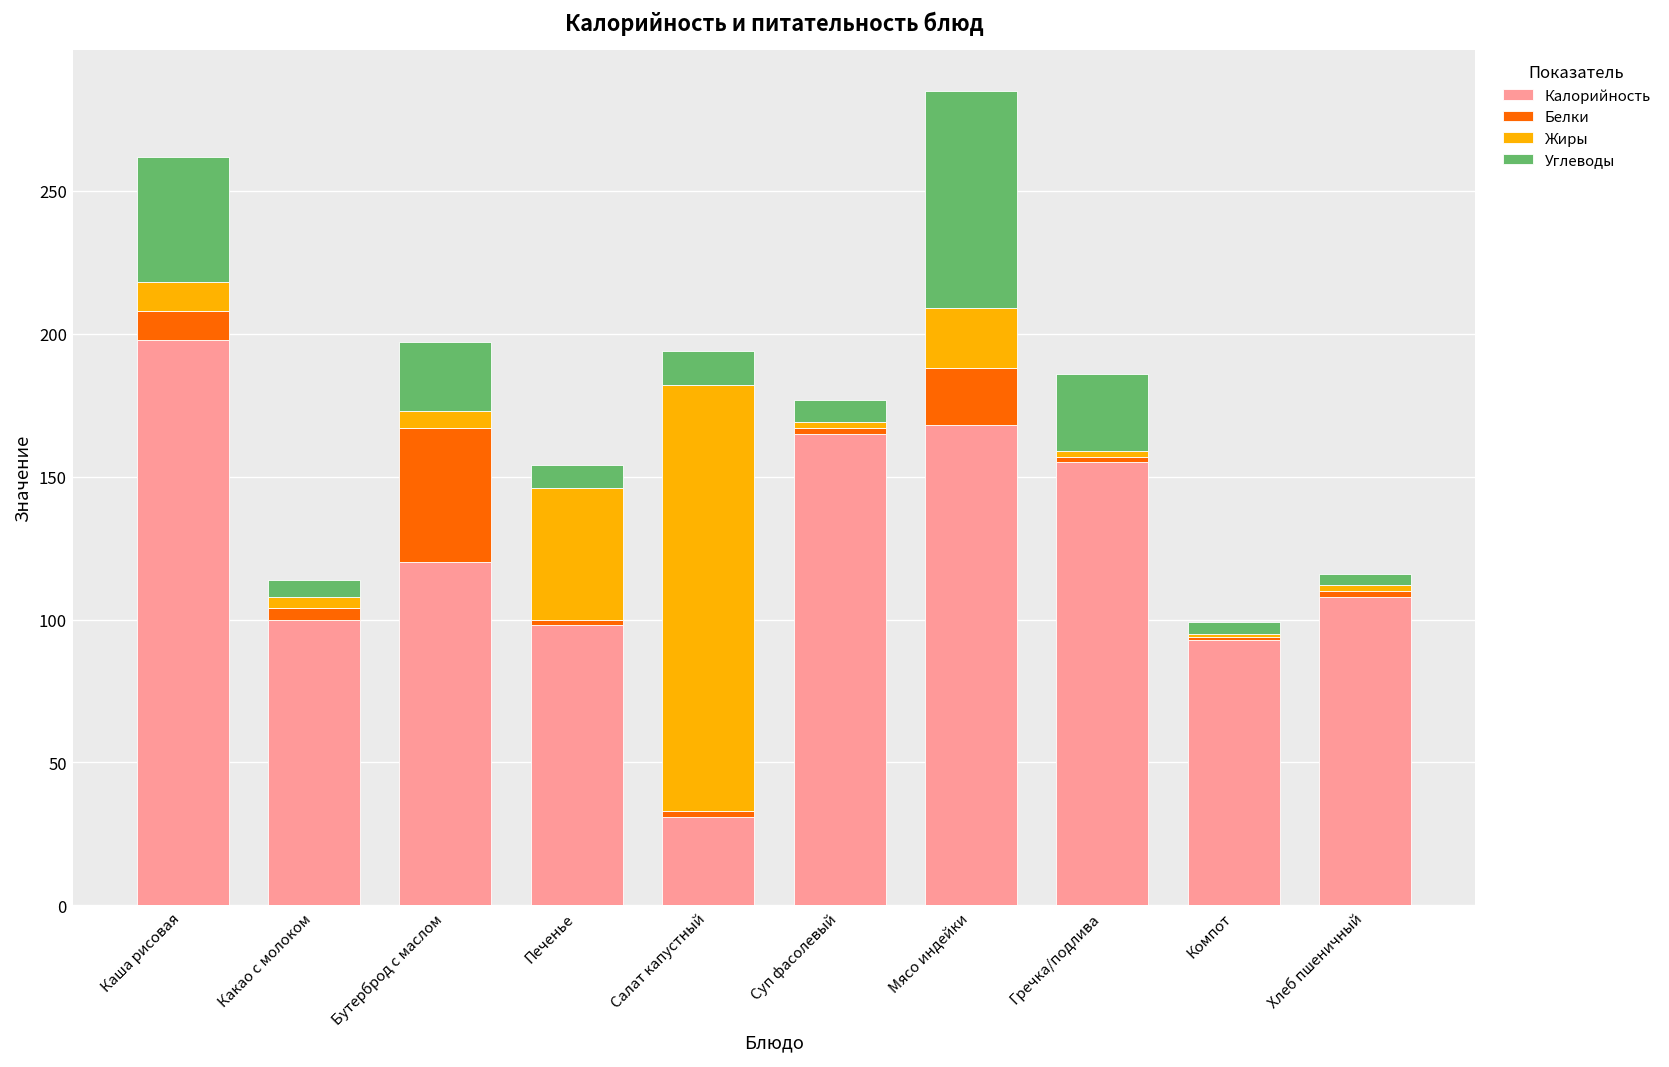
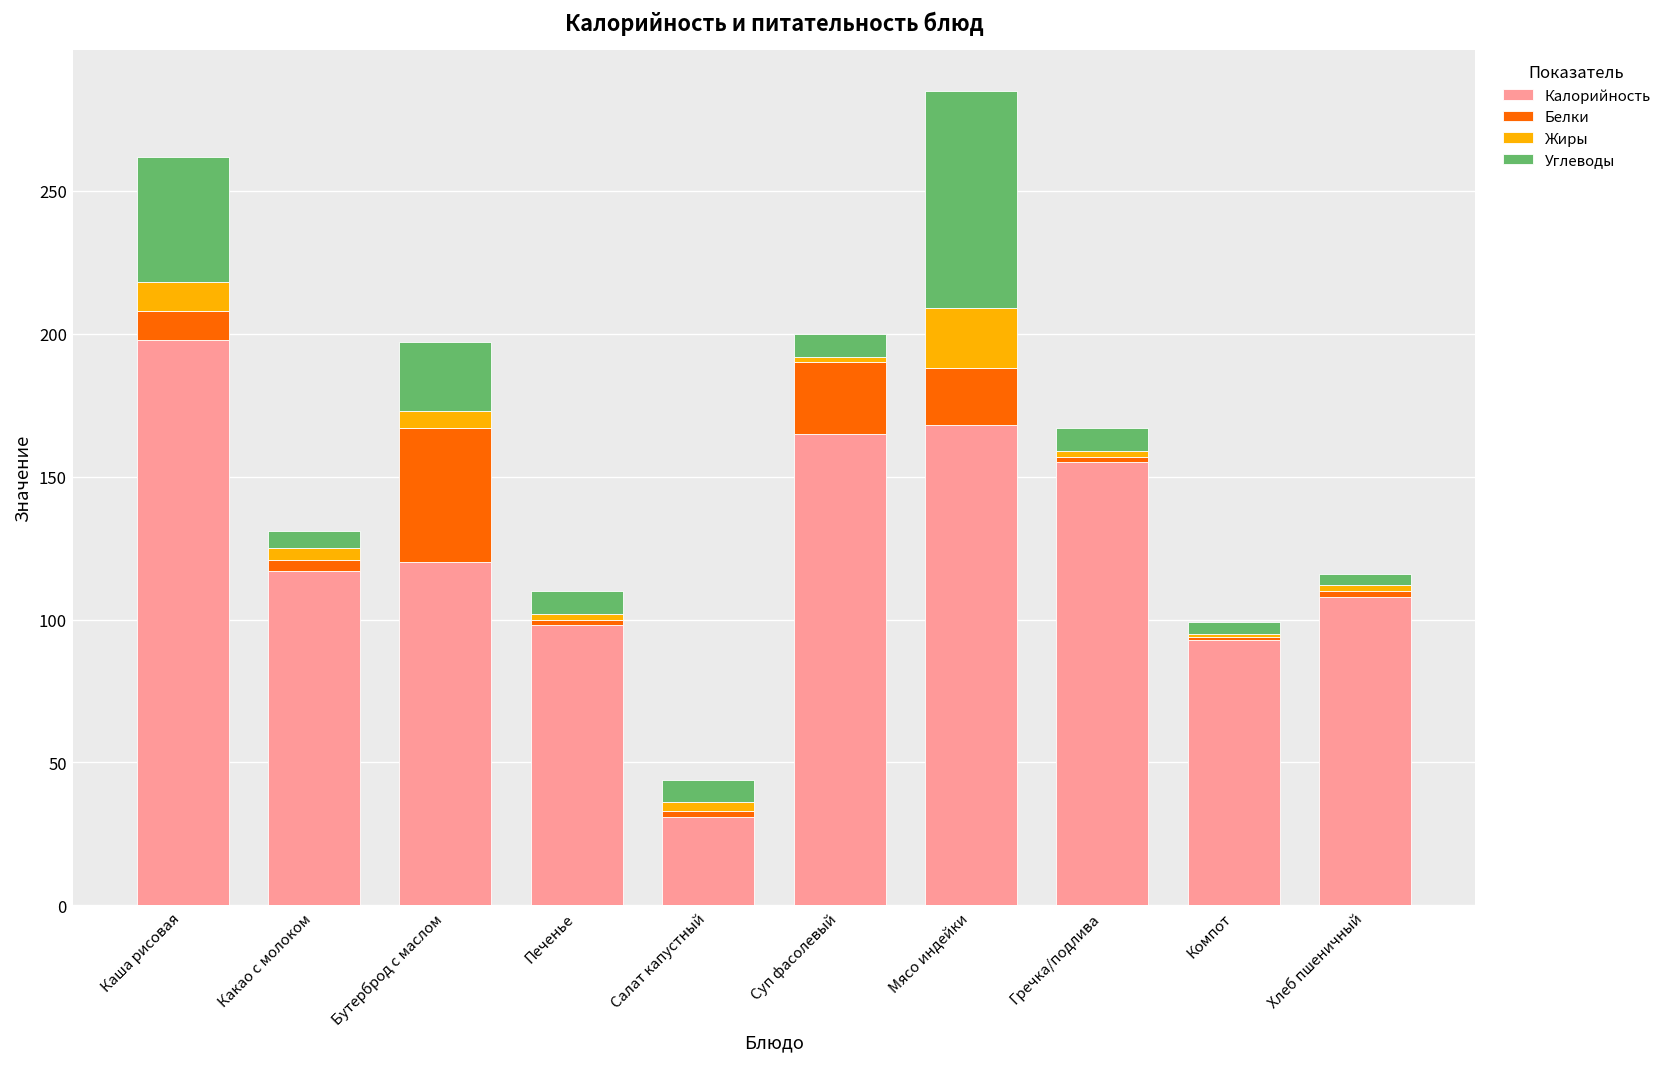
Калорийность, Какао с молоком: 100 -> 117
Жиры, Печенье: 46 -> 2
Жиры, Салат капустный: 149 -> 3
Углеводы, Салат капустный: 12 -> 8
Белки, Суп фасолевый: 2 -> 25
Углеводы, Гречка/подлива: 27 -> 8
